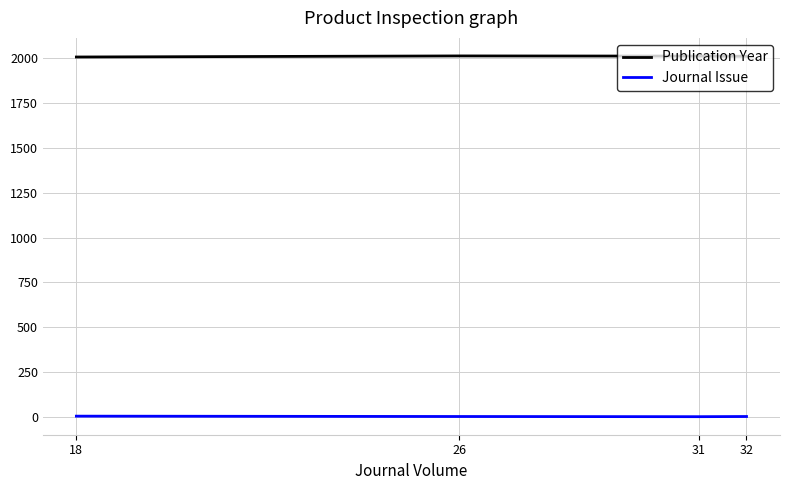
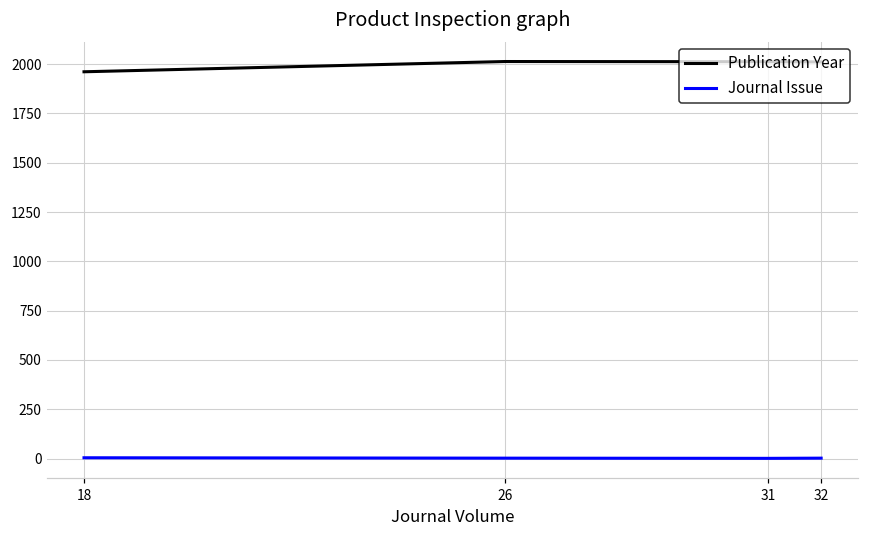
Publication Year, 18: 2010 -> 1960
